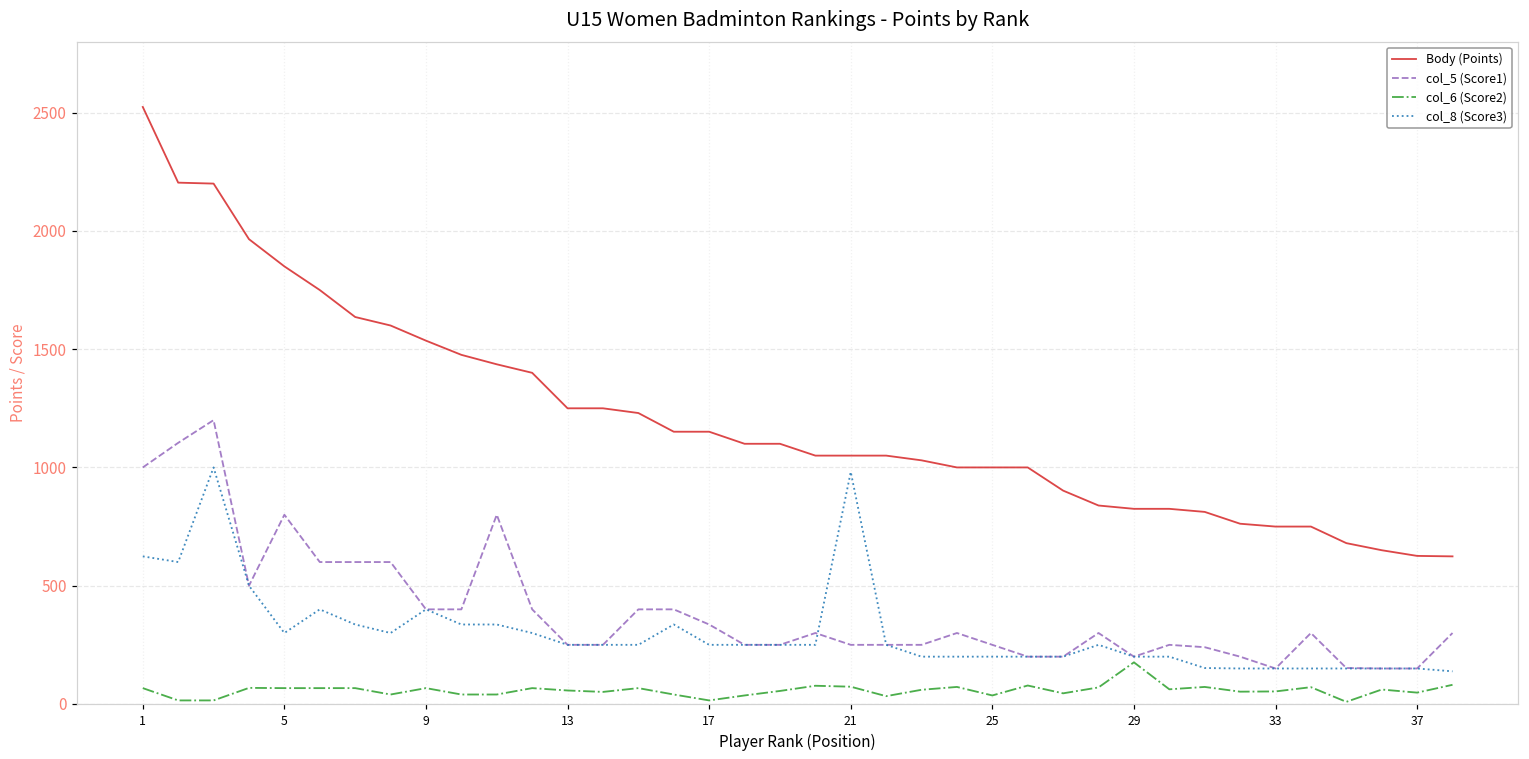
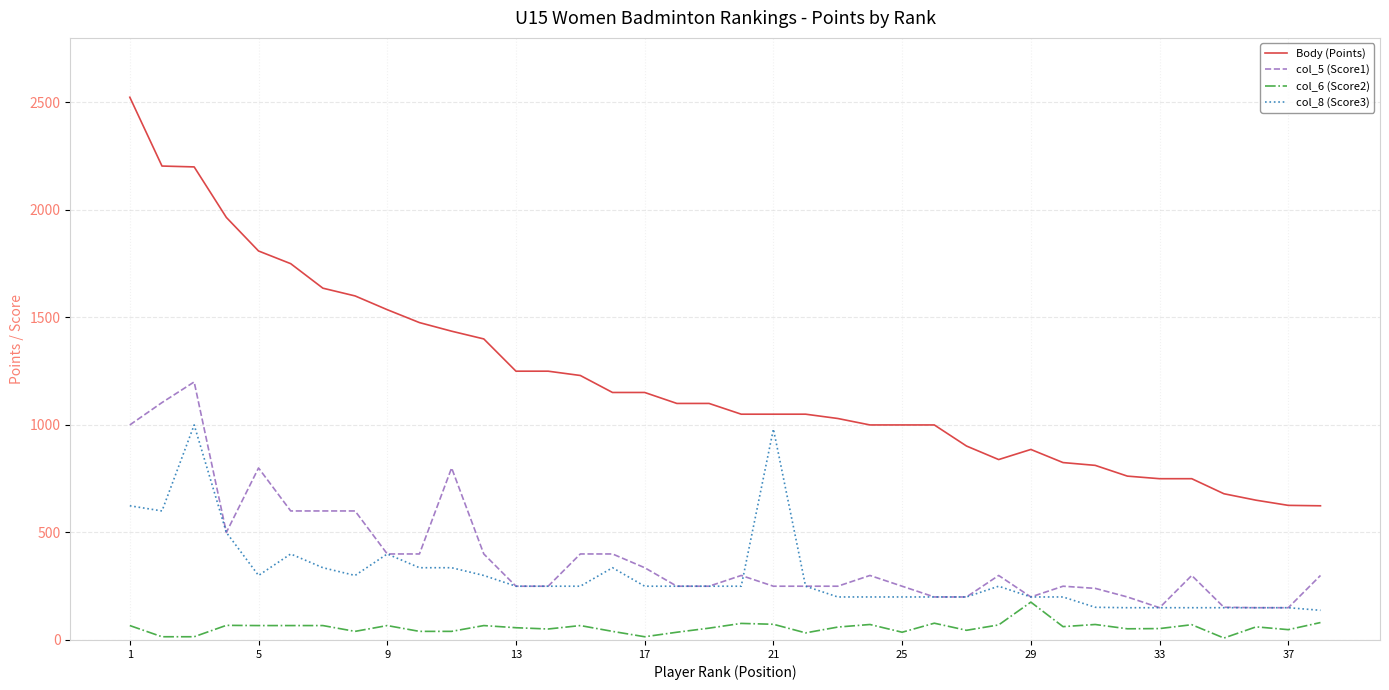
Body (Points), 5: 1850 -> 1810
Body (Points), 29: 830 -> 890
